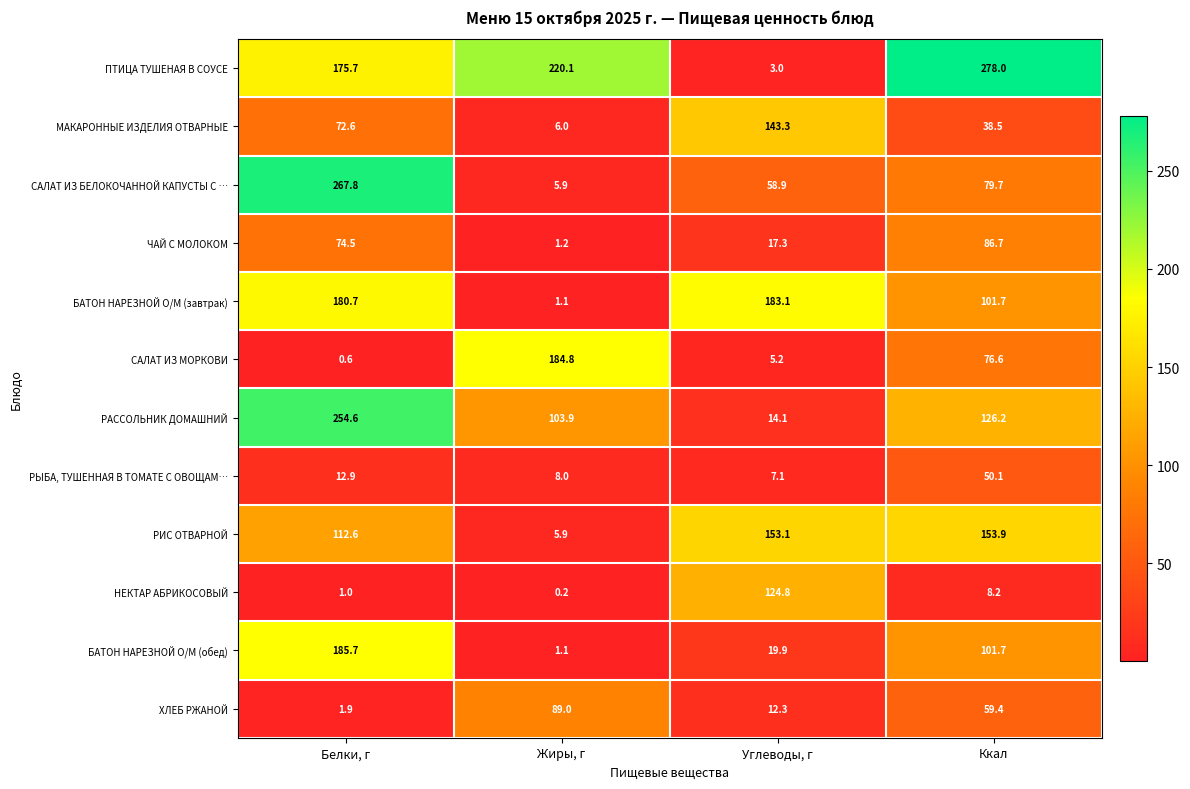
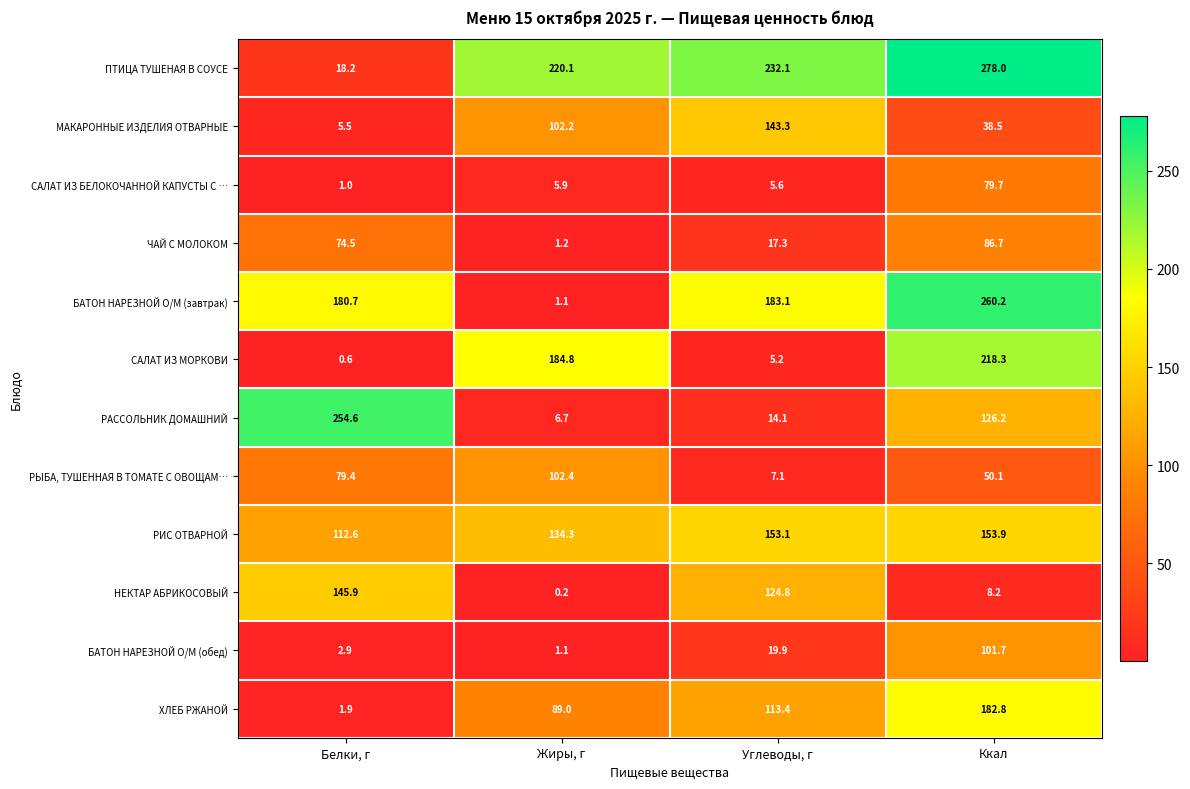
ПТИЦА ТУШЕНАЯ В СОУСЕ, Белки, г: 175.7 -> 18.2
ПТИЦА ТУШЕНАЯ В СОУСЕ, Углеводы, г: 3.0 -> 232.1
МАКАРОННЫЕ ИЗДЕЛИЯ ОТВАРНЫЕ, Белки, г: 72.6 -> 5.5
МАКАРОННЫЕ ИЗДЕЛИЯ ОТВАРНЫЕ, Жиры, г: 6.0 -> 102.2
САЛАТ ИЗ БЕЛОКОЧАННОЙ КАПУСТЫ С …, Белки, г: 267.8 -> 1.0
САЛАТ ИЗ БЕЛОКОЧАННОЙ КАПУСТЫ С …, Углеводы, г: 58.9 -> 5.6
БАТОН НАРЕЗНОЙ О/М (завтрак), Ккал: 101.7 -> 260.2
САЛАТ ИЗ МОРКОВИ, Ккал: 76.6 -> 218.3
РАССОЛЬНИК ДОМАШНИЙ, Жиры, г: 103.9 -> 6.7
РЫБА, ТУШЕННАЯ В ТОМАТЕ С ОВОЩАМ…, Белки, г: 12.9 -> 79.4
РЫБА, ТУШЕННАЯ В ТОМАТЕ С ОВОЩАМ…, Жиры, г: 8.0 -> 102.4
РИС ОТВАРНОЙ, Жиры, г: 5.9 -> 134.3
НЕКТАР АБРИКОСОВЫЙ, Белки, г: 1.0 -> 145.9
БАТОН НАРЕЗНОЙ О/М (обед), Белки, г: 185.7 -> 2.9
ХЛЕБ РЖАНОЙ, Углеводы, г: 12.3 -> 113.4
ХЛЕБ РЖАНОЙ, Ккал: 59.4 -> 182.8
